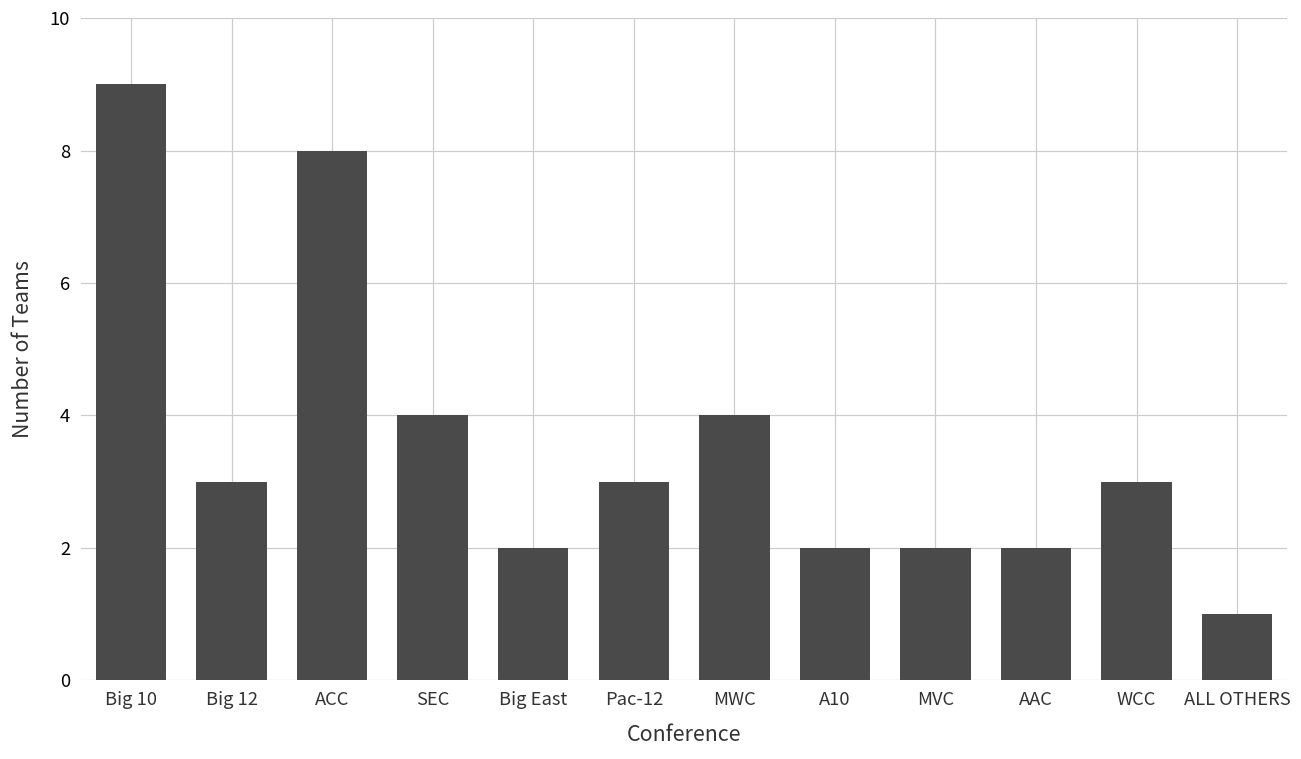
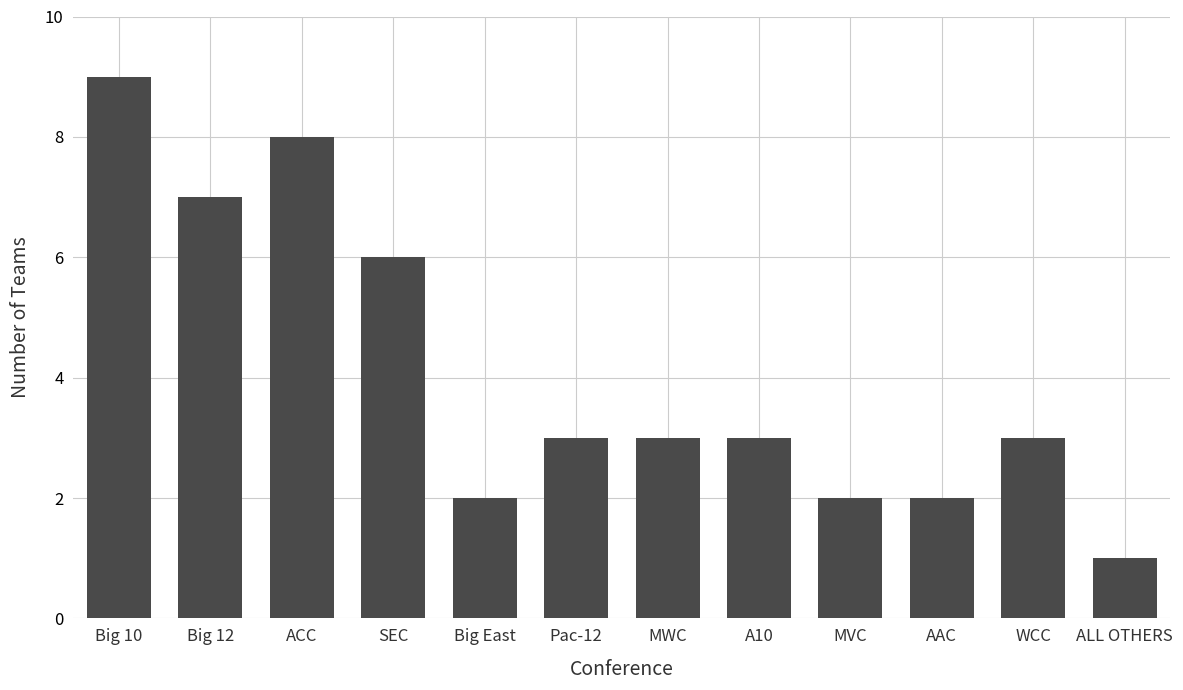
Big 12: 3 -> 7
SEC: 4 -> 6
MWC: 4 -> 3
A10: 2 -> 3
